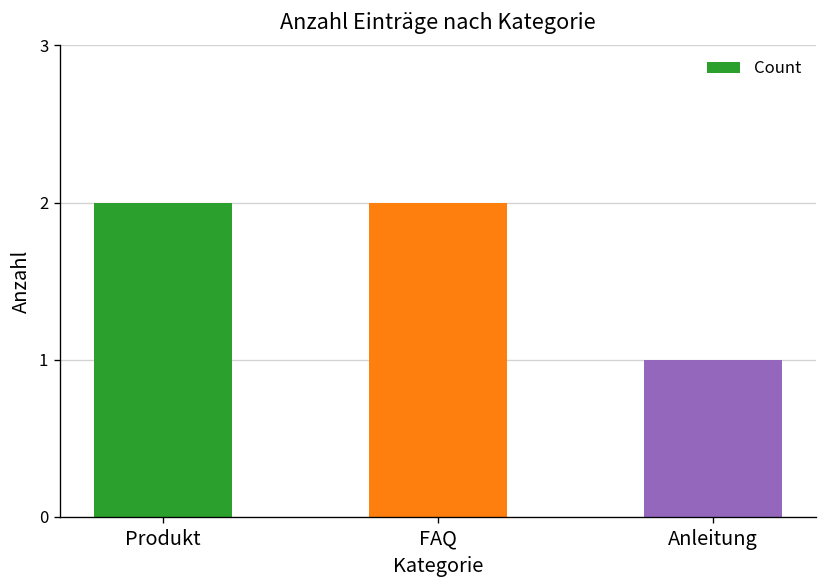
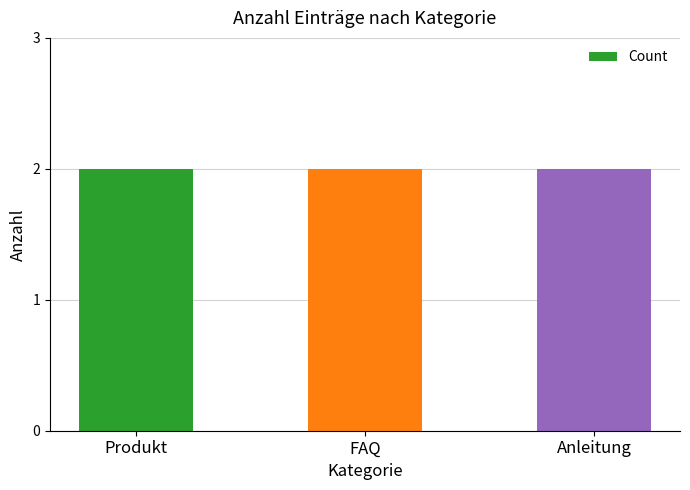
Anleitung: 1 -> 2
